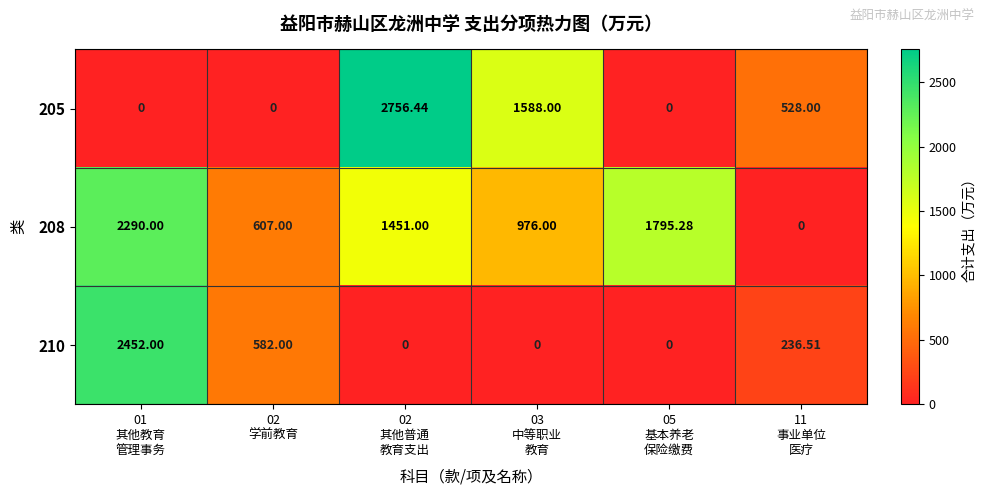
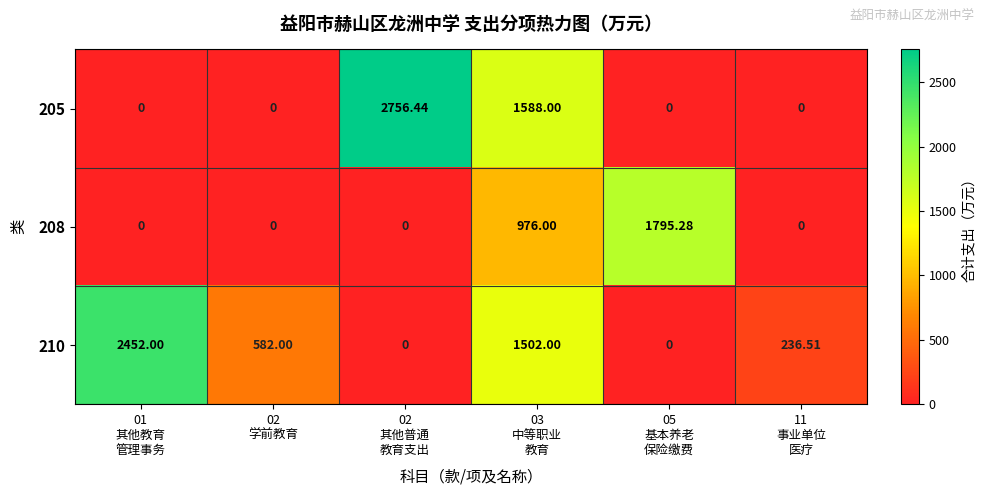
205, 11 事业单位 医疗: 528.00 -> 0
208, 01 其他教育 管理事务: 2290.00 -> 0
208, 02 学前教育: 607.00 -> 0
208, 02 其他普通 教育支出: 1451.00 -> 0
210, 03 中等职业 教育: 0 -> 1502.00
